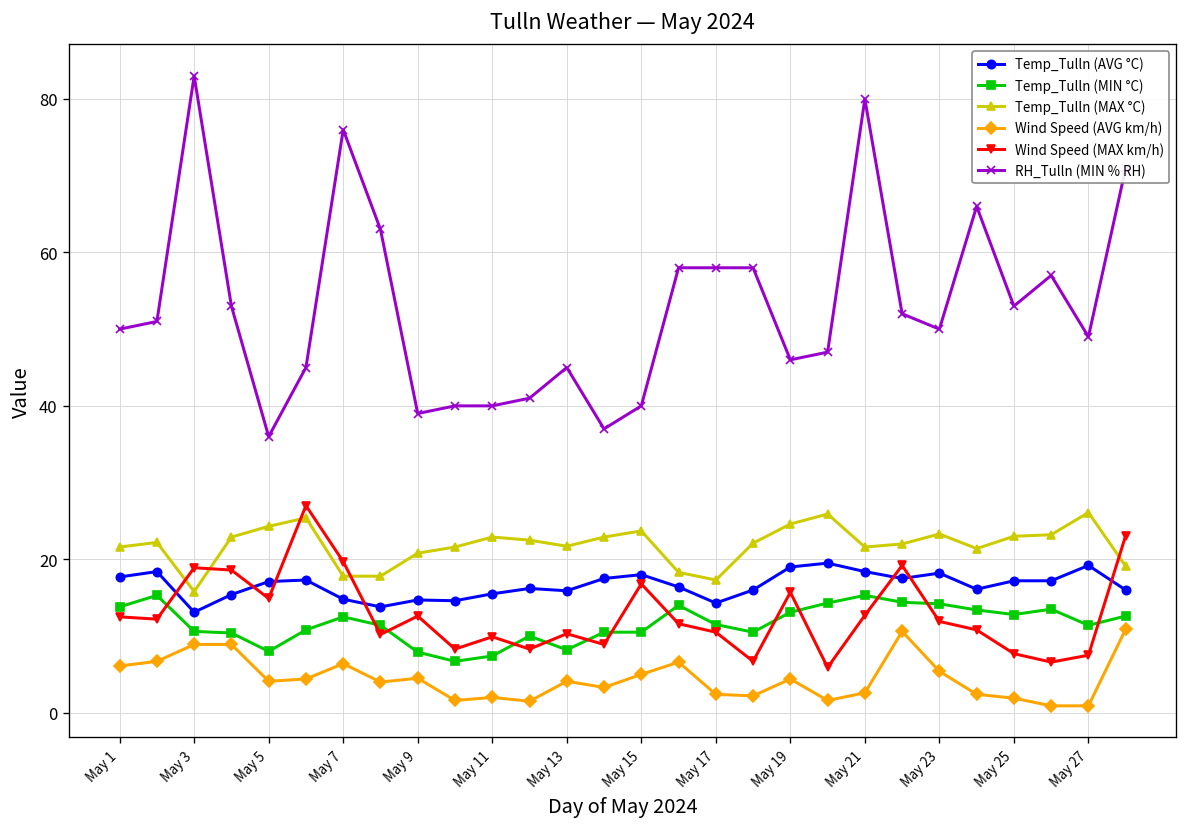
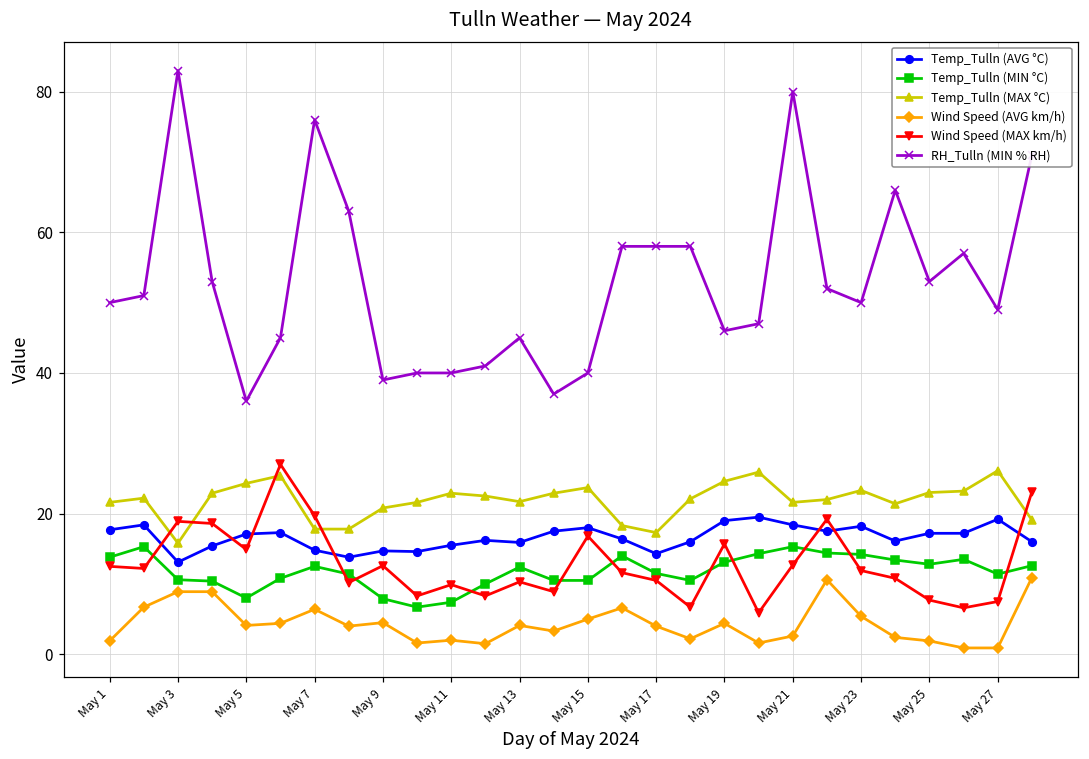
Wind Speed (AVG km/h), May 1: 6 -> 2
Temp_Tulln (MIN °C), May 13: 8 -> 12
Wind Speed (AVG km/h), May 17: 2 -> 4
